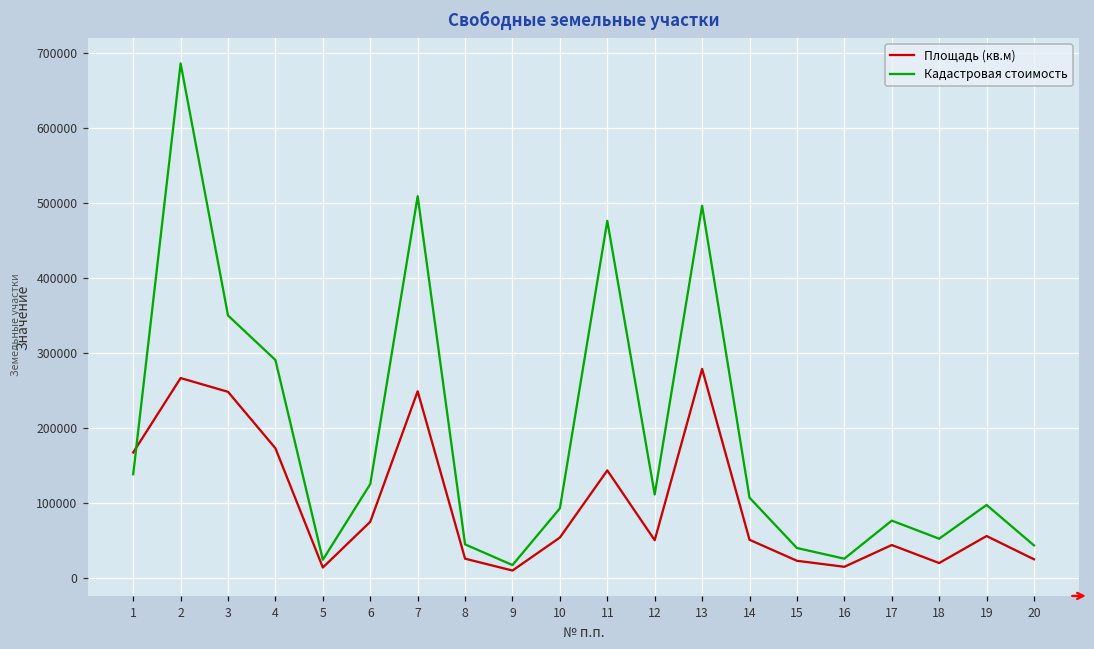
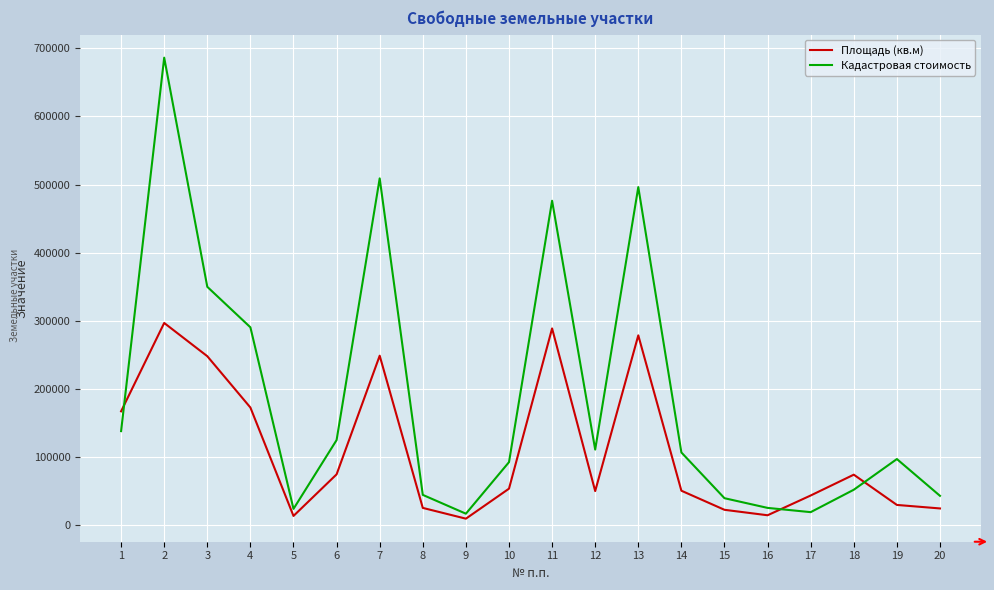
Площадь (кв.м), 2: 270000 -> 300000
Площадь (кв.м), 11: 140000 -> 290000
Кадастровая стоимость, 17: 80000 -> 20000
Площадь (кв.м), 18: 20000 -> 70000
Площадь (кв.м), 19: 60000 -> 30000
